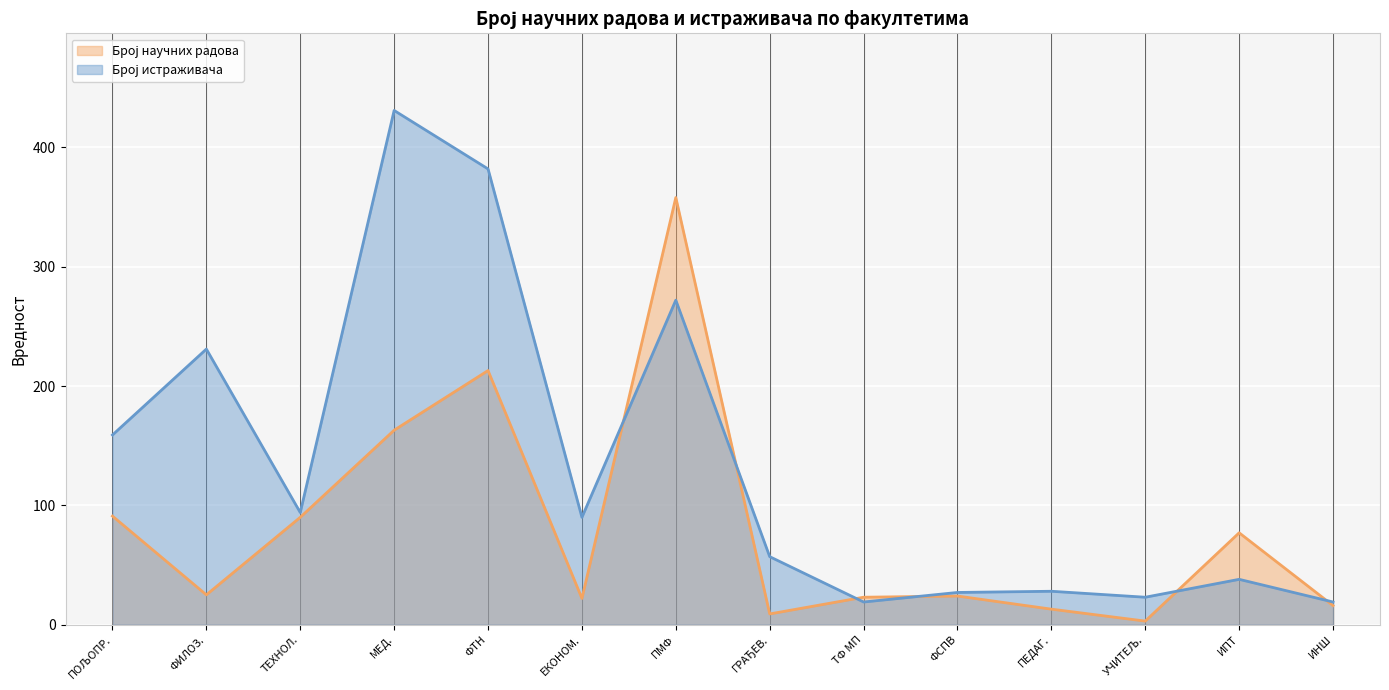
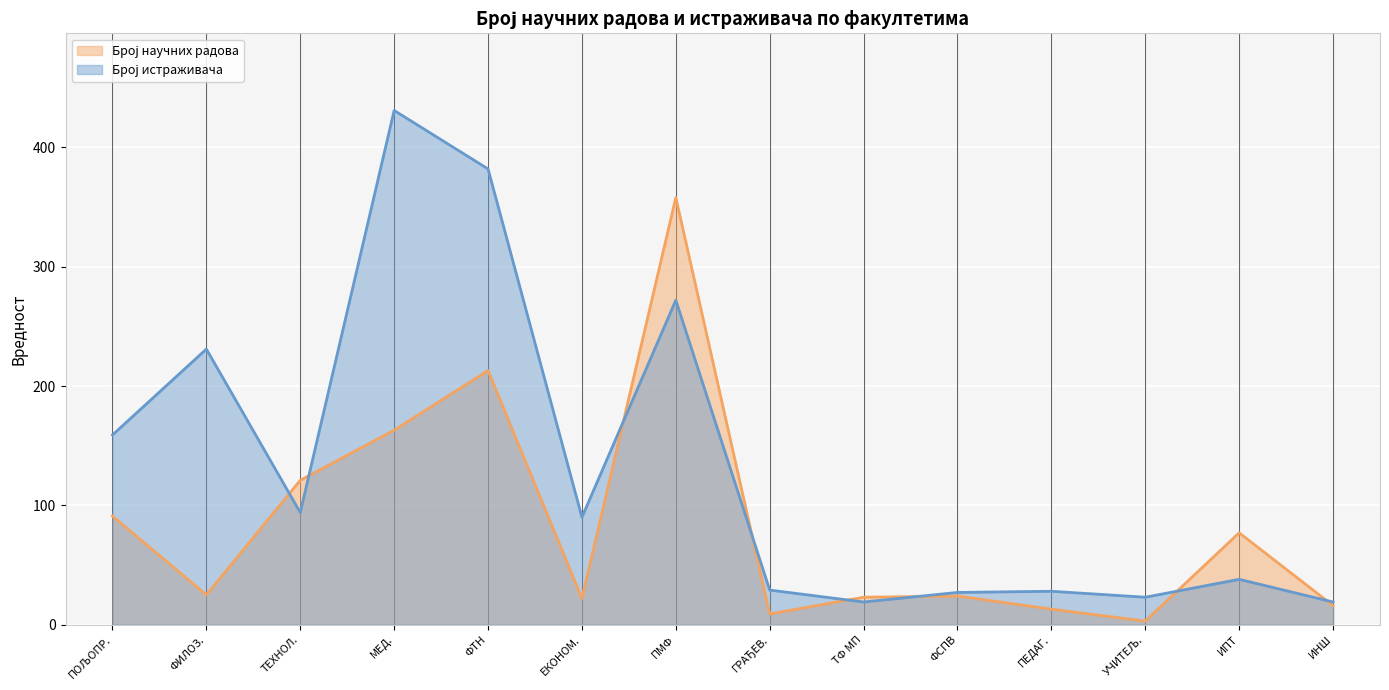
Број научних радова, ТЕХНОЛ.: 90 -> 121
Број истраживача, ГРАЂЕВ.: 57 -> 29
